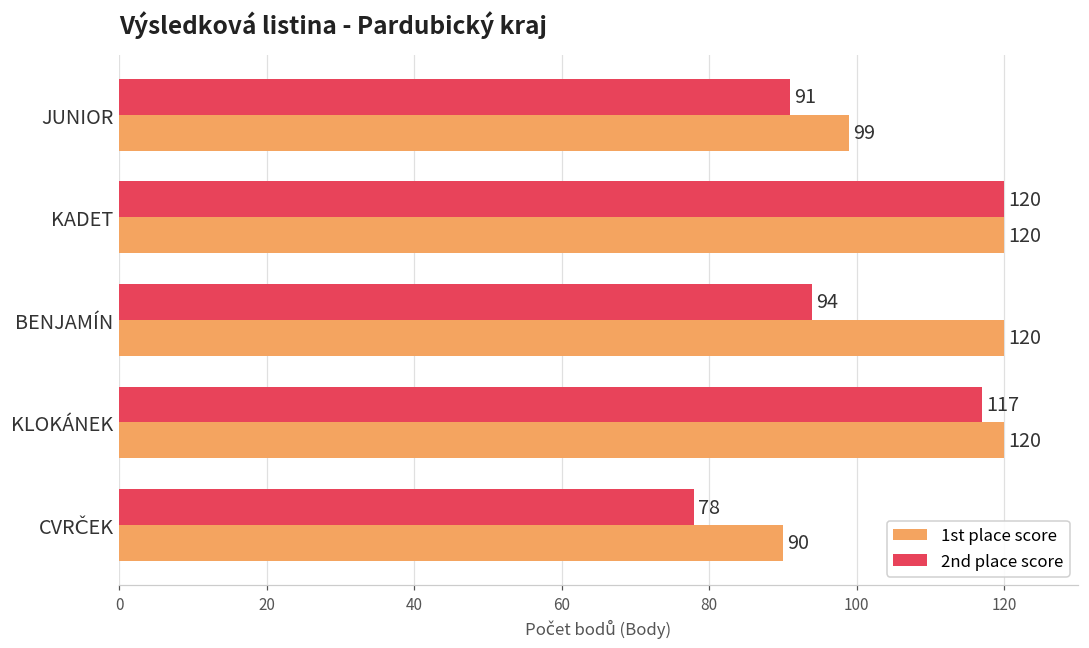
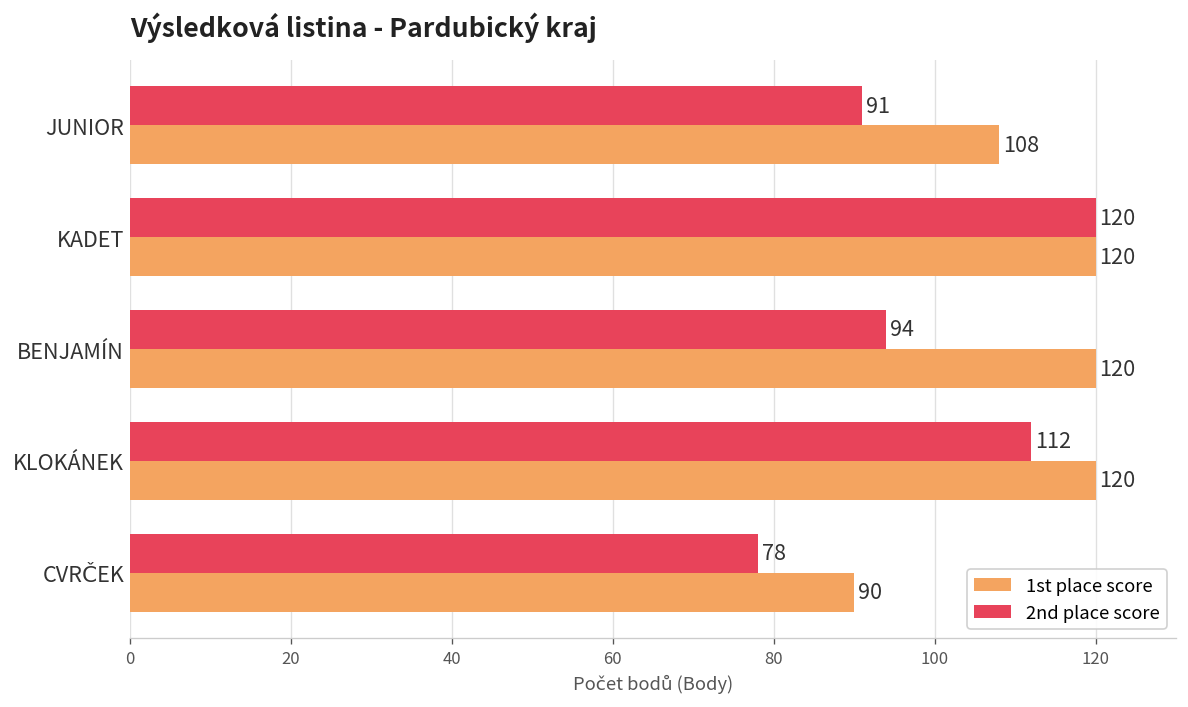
1st place score, JUNIOR: 99 -> 108
2nd place score, KLOKÁNEK: 117 -> 112
